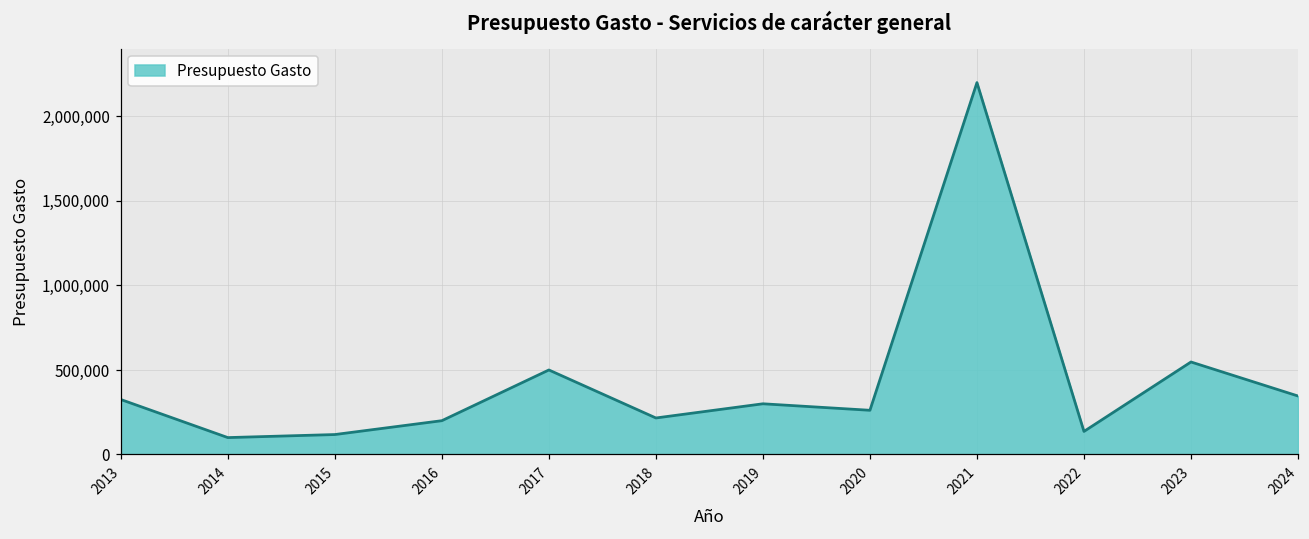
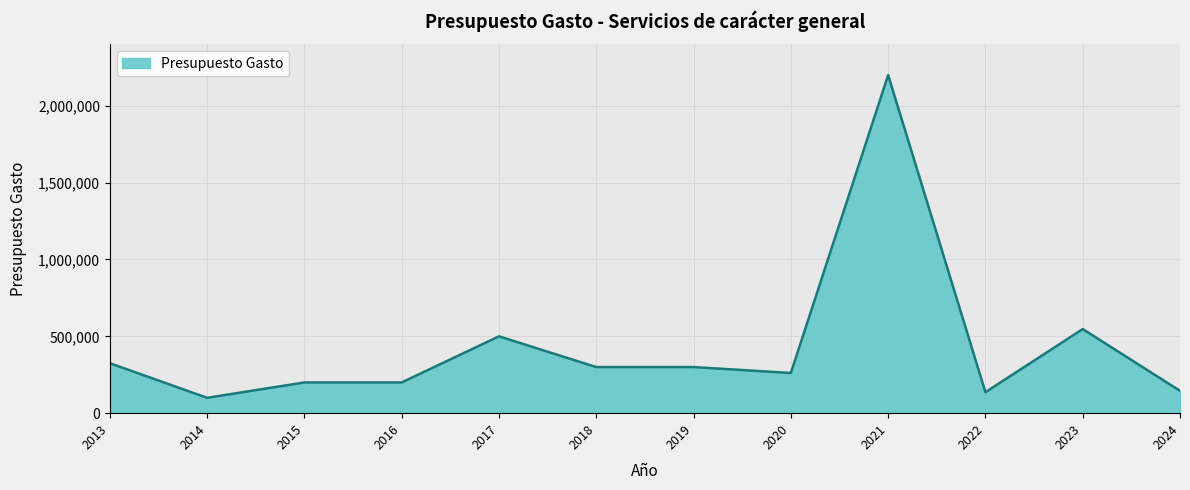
2015: 120,000 -> 200,000
2018: 220,000 -> 300,000
2024: 350,000 -> 150,000
